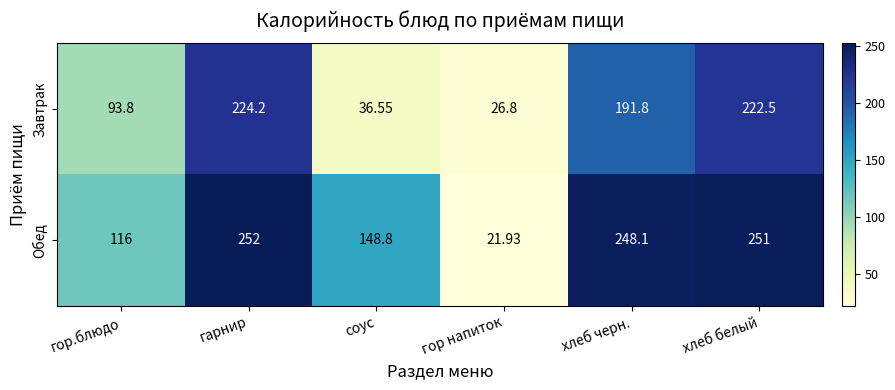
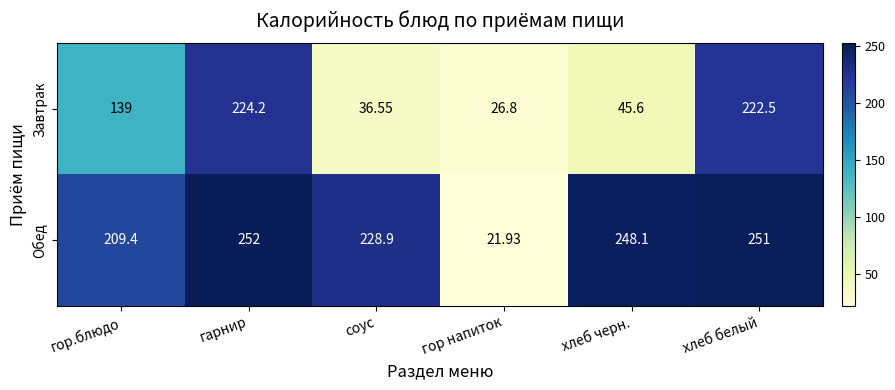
Завтрак, гор.блюдо: 93.8 -> 139
Завтрак, хлеб черн.: 191.8 -> 45.6
Обед, гор.блюдо: 116 -> 209.4
Обед, соус: 148.8 -> 228.9
